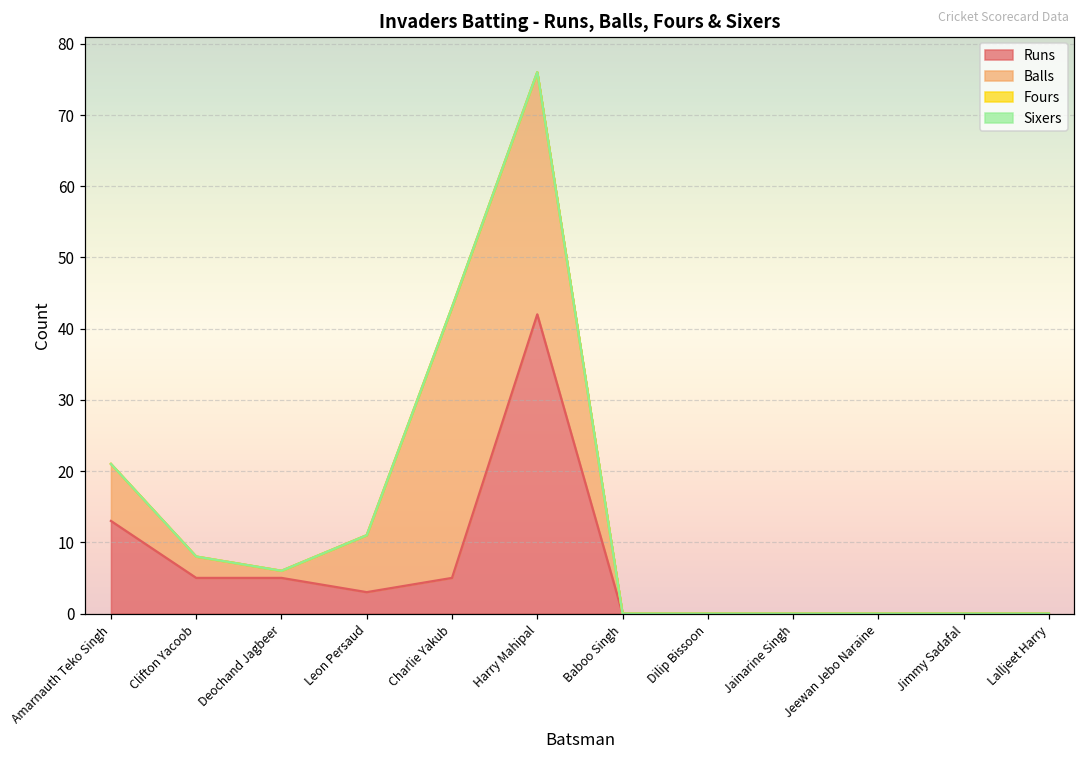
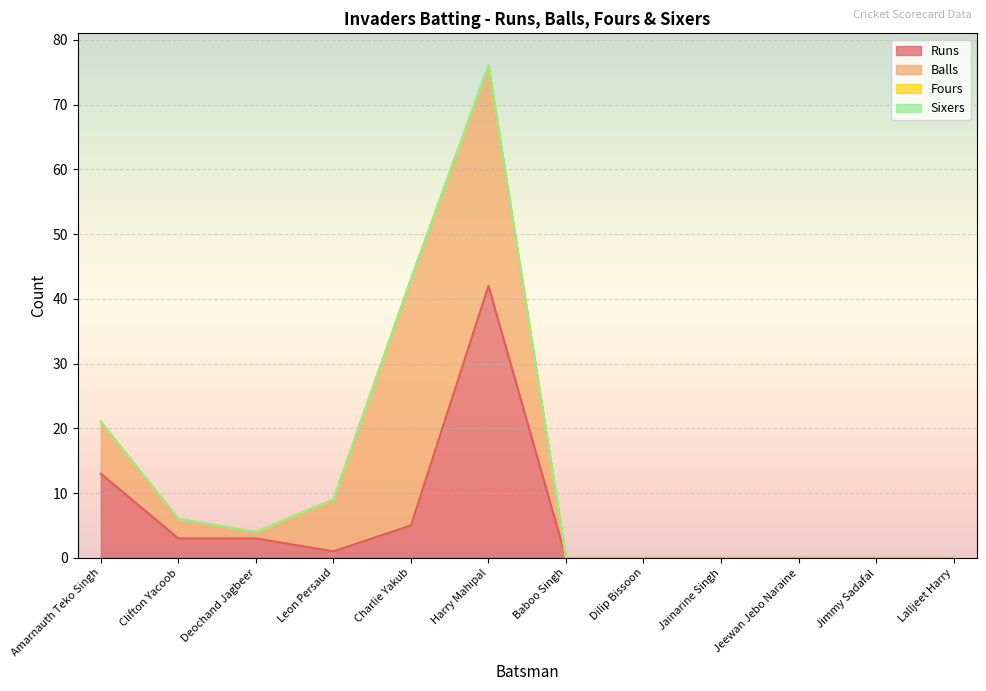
Runs, Clifton Yacoob: 5 -> 3
Runs, Deochand Jagbeer: 5 -> 3
Runs, Leon Persaud: 3 -> 1
